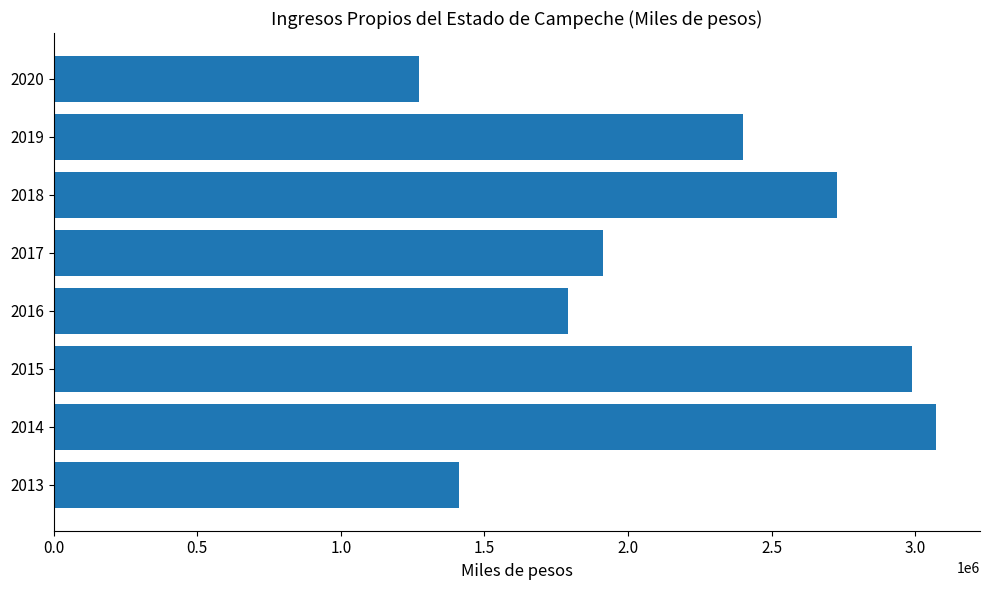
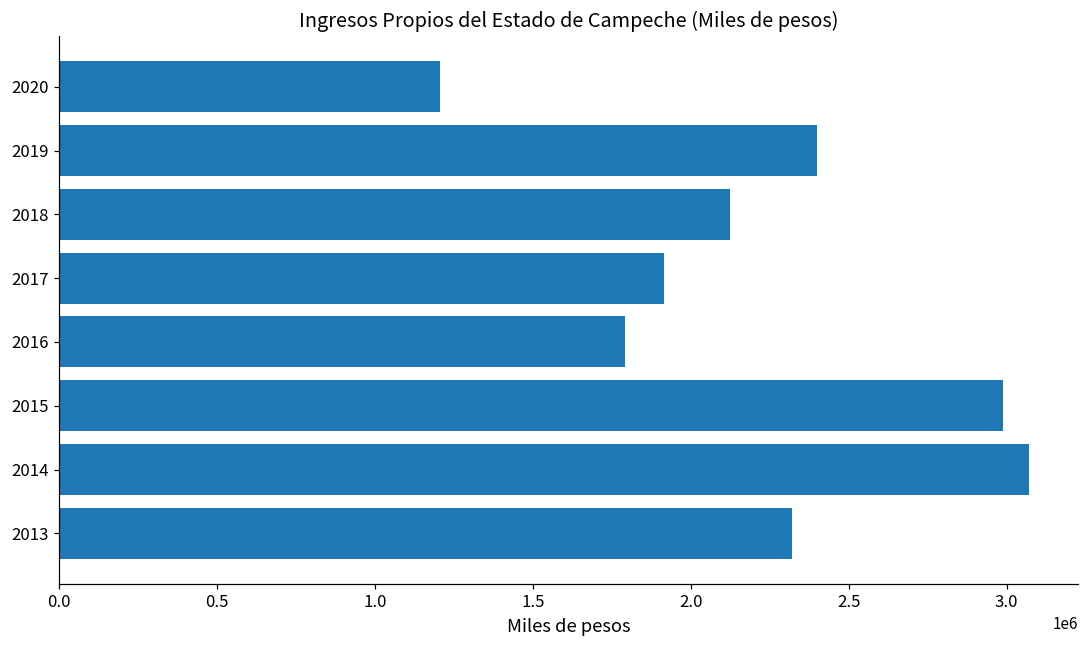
2020: 1270000 -> 1210000
2018: 2730000 -> 2120000
2013: 1410000 -> 2320000
